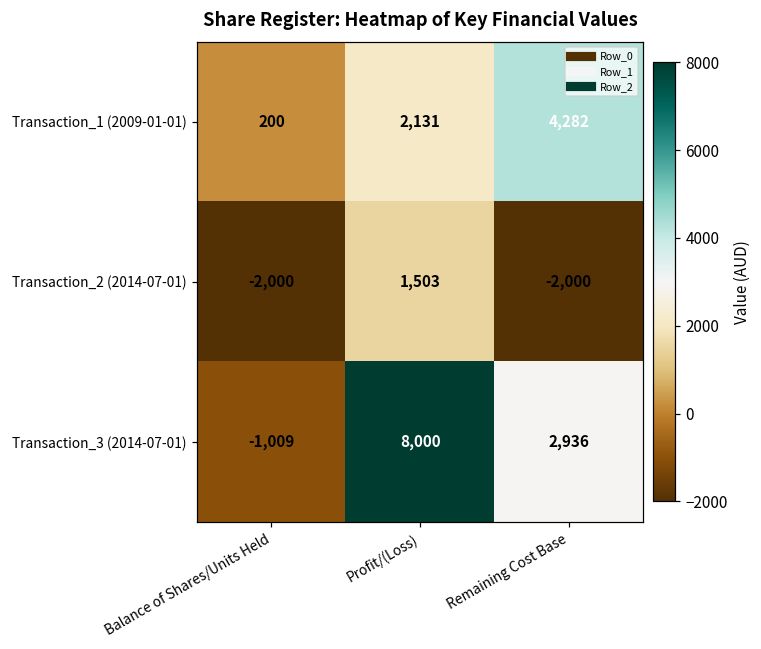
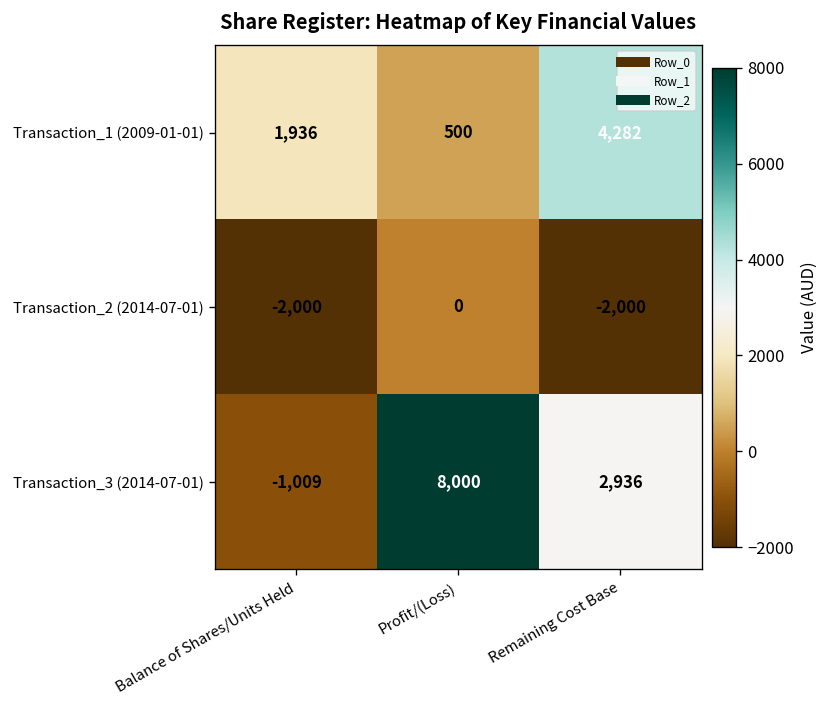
Transaction_1 (2009-01-01), Balance of Shares/Units Held: 200 -> 1,936
Transaction_1 (2009-01-01), Profit/(Loss): 2,131 -> 500
Transaction_2 (2014-07-01), Profit/(Loss): 1,503 -> 0
